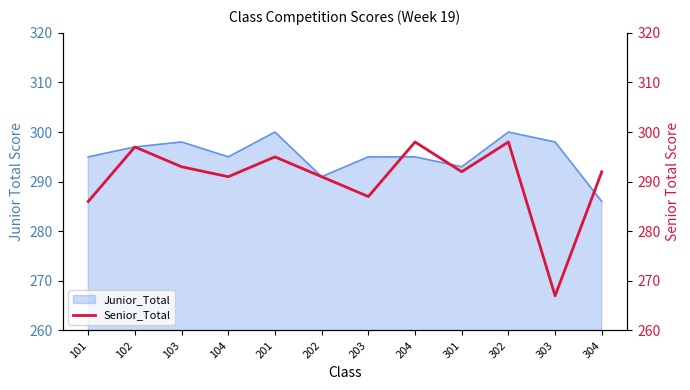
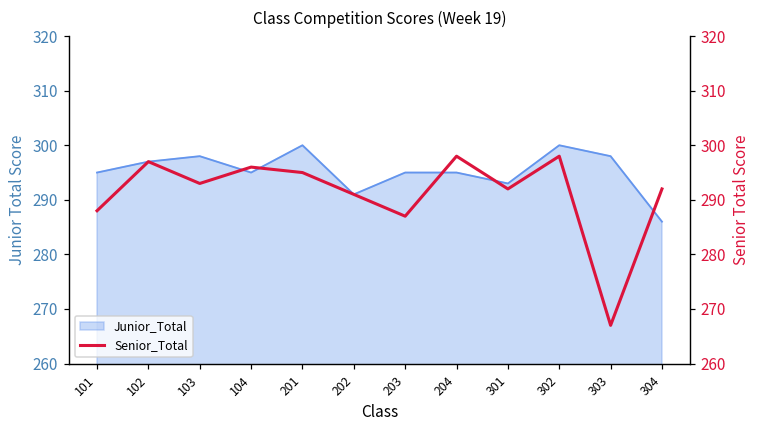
Senior_Total, 101: 286 -> 288
Senior_Total, 104: 291 -> 296
